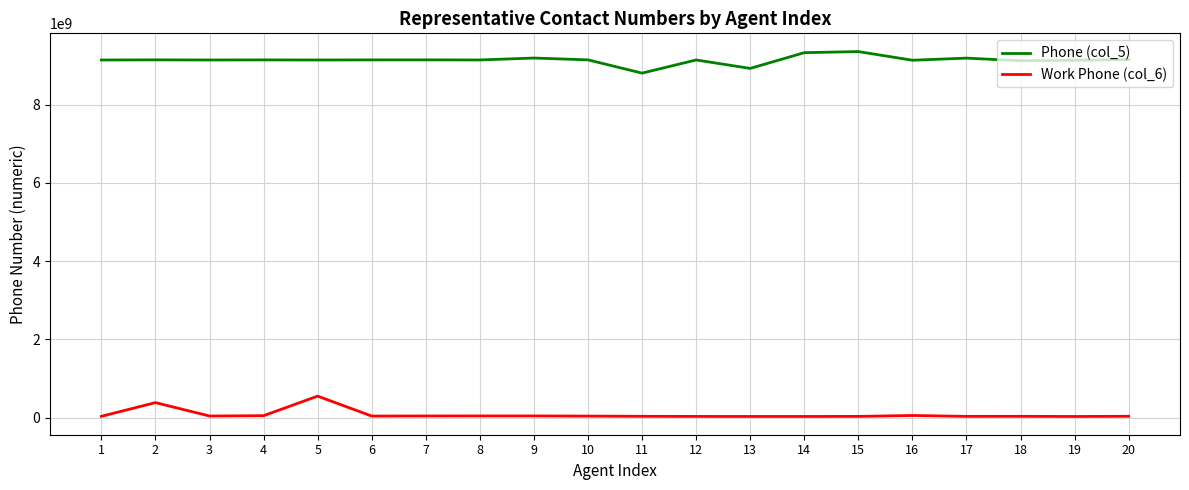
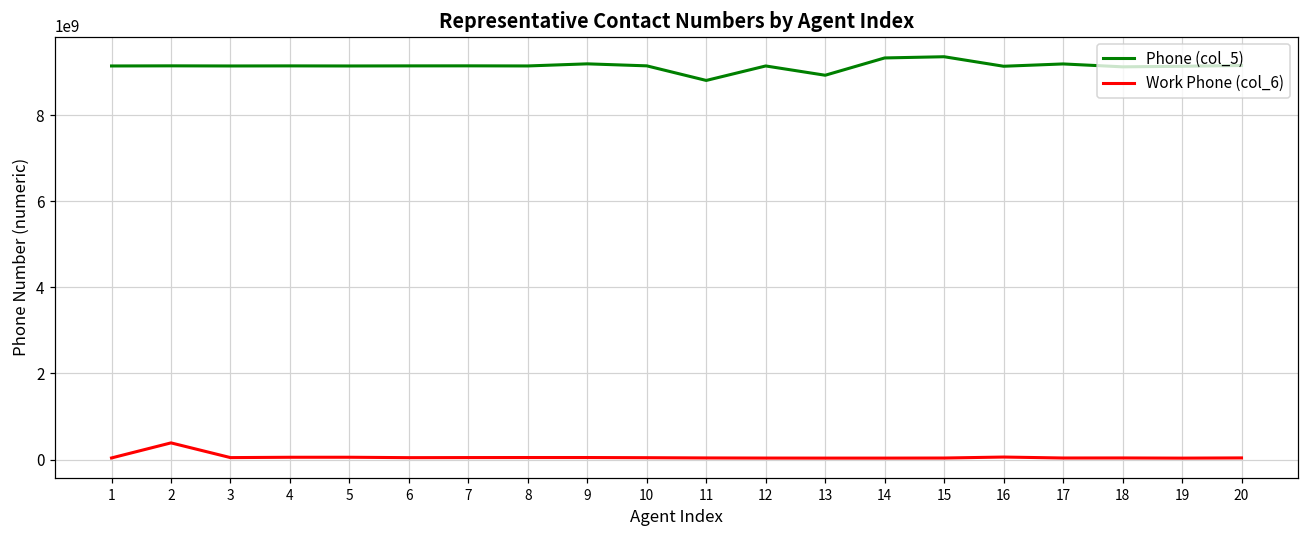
Work Phone (col_6), 5: 600000000 -> 100000000
